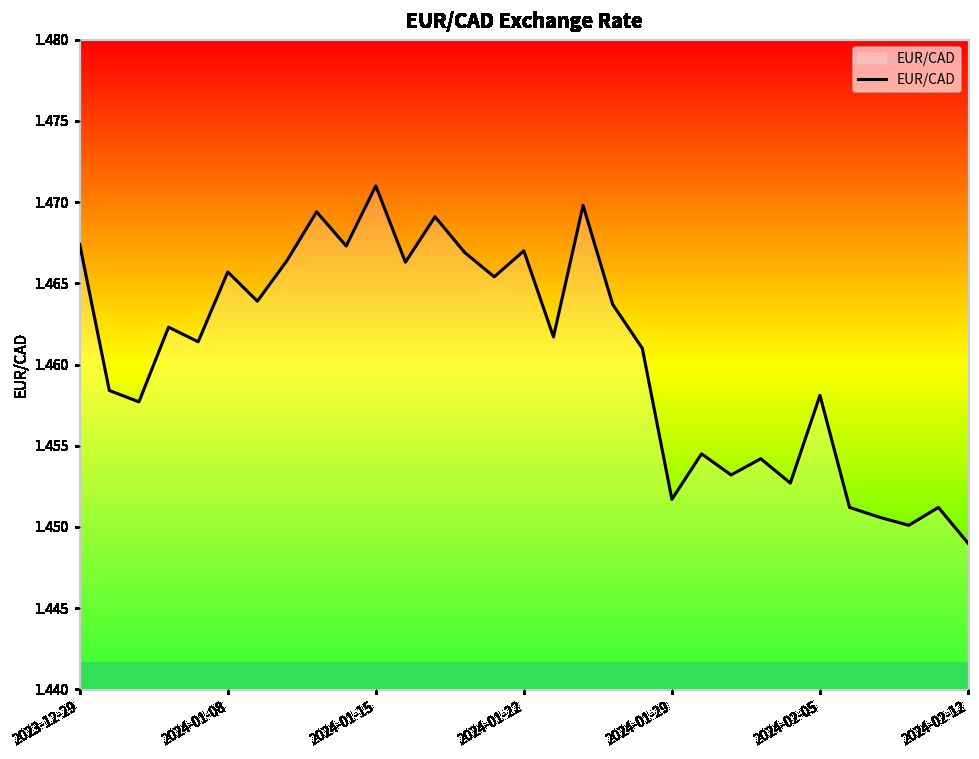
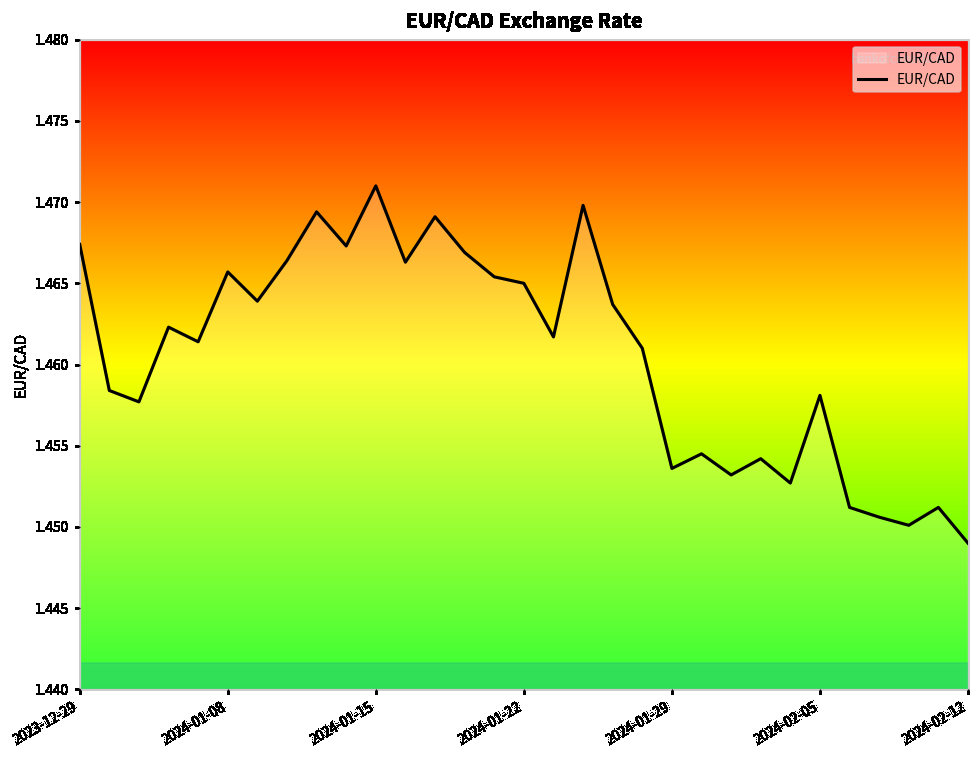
2024-01-22: 1.467 -> 1.465
2024-01-29: 1.4517 -> 1.4536
